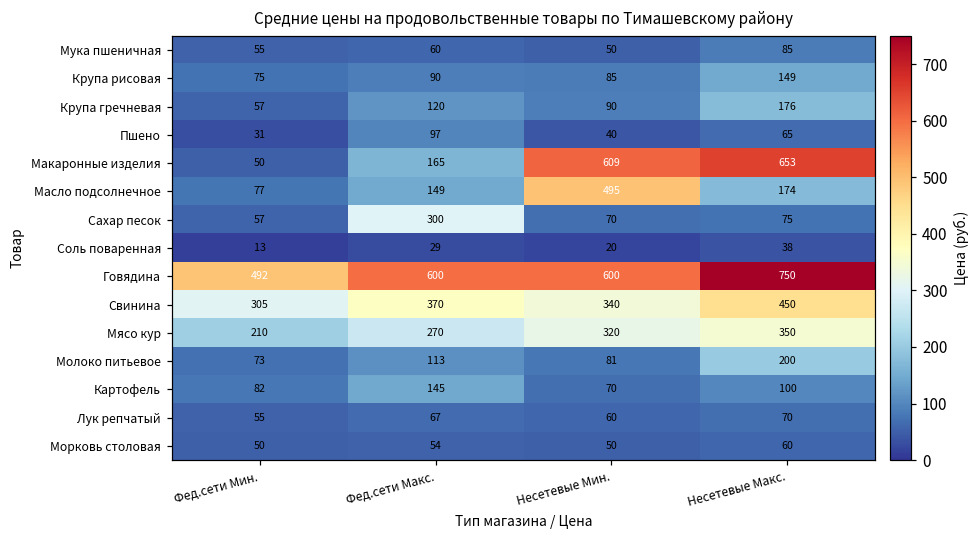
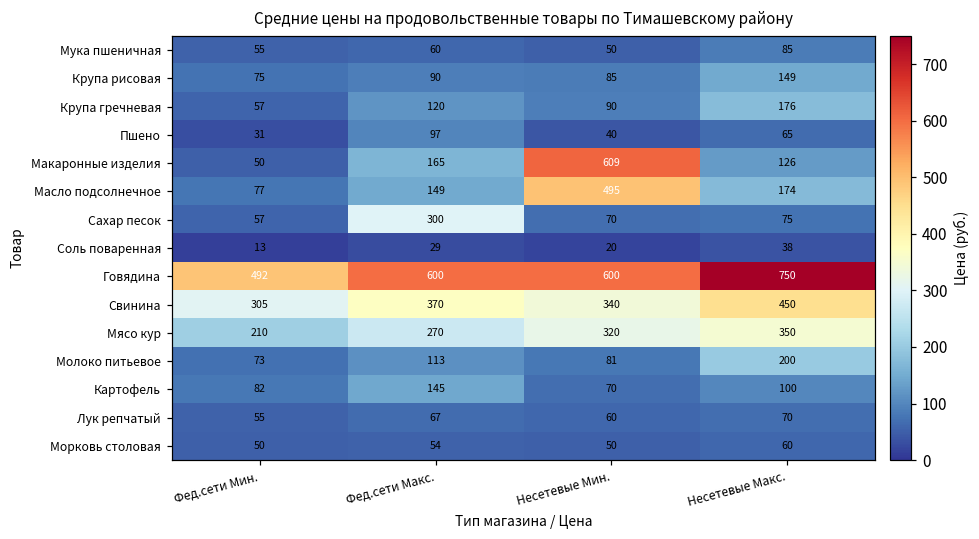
Макаронные изделия, Несетевые Макс.: 653 -> 126
